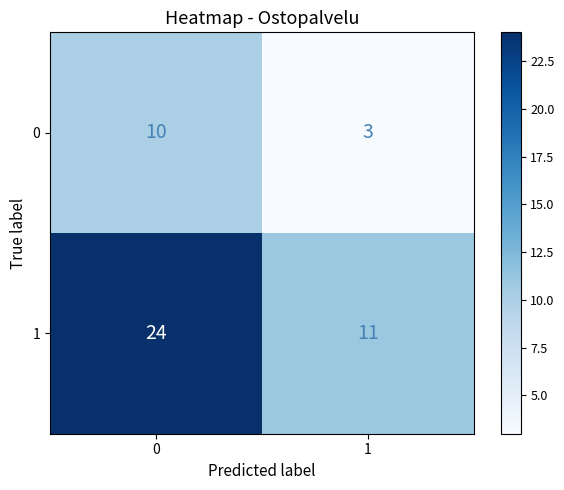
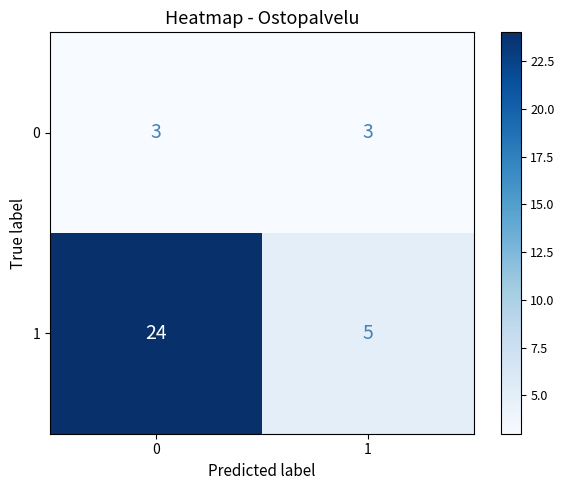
0, 0: 10 -> 3
1, 1: 11 -> 5
